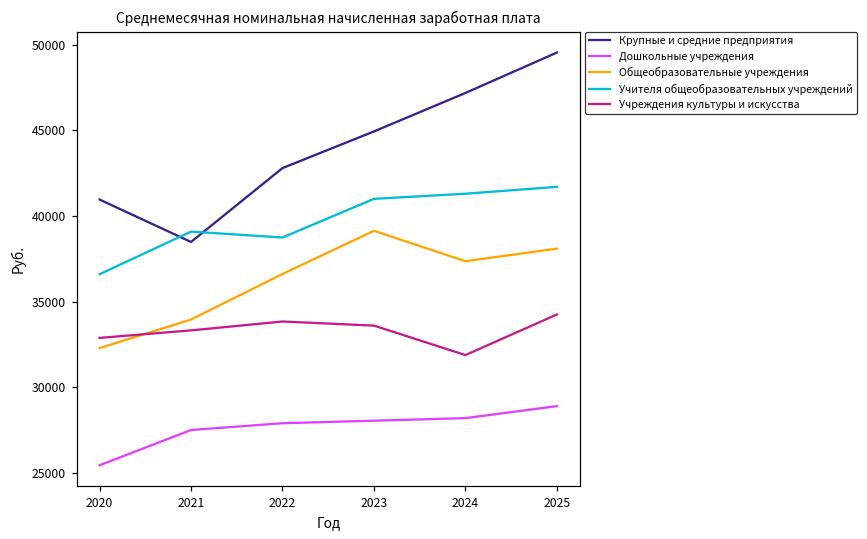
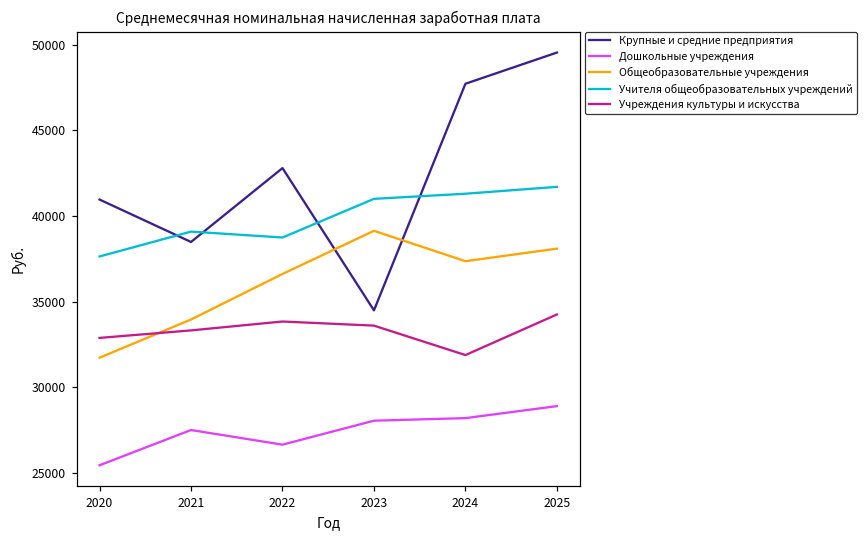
Общеобразовательные учреждения, 2020: 32300 -> 31700
Учителя общеобразовательных учреждений, 2020: 36600 -> 37600
Дошкольные учреждения, 2022: 27900 -> 26700
Крупные и средние предприятия, 2023: 44900 -> 34500
Крупные и средние предприятия, 2024: 47200 -> 47700
